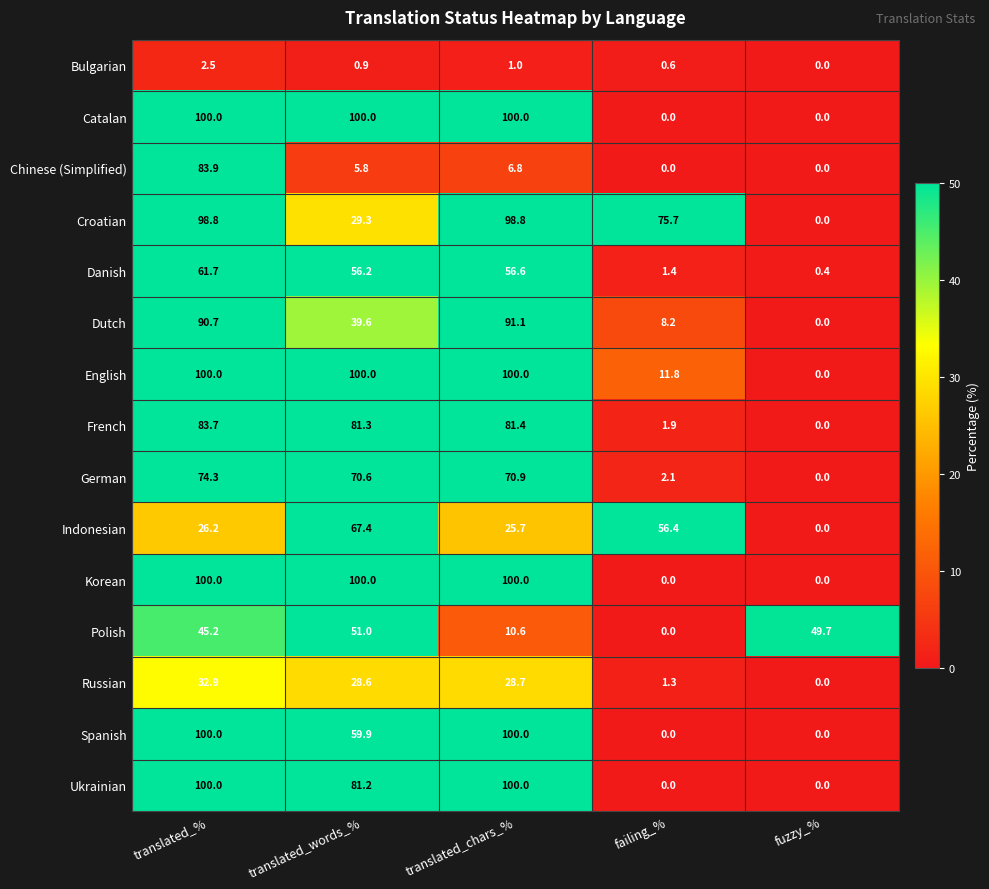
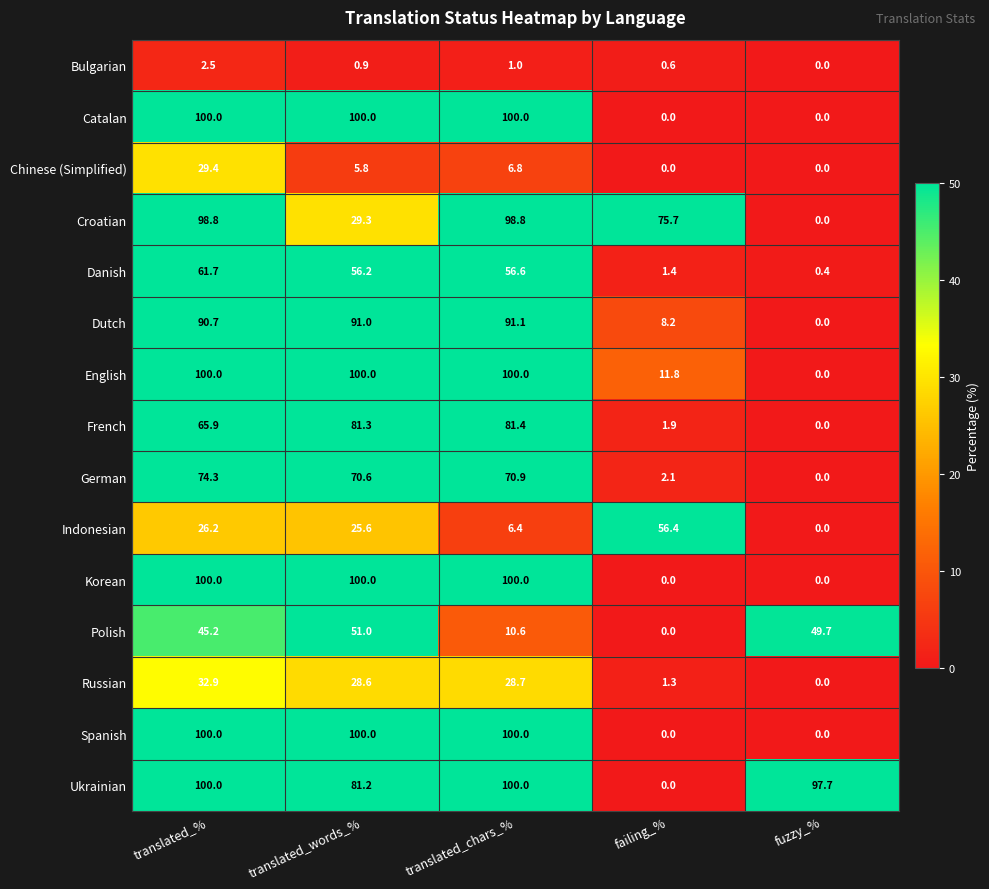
Chinese (Simplified), translated_%: 83.9 -> 29.4
Dutch, translated_words_%: 39.6 -> 91.0
French, translated_%: 83.7 -> 65.9
Indonesian, translated_words_%: 67.4 -> 25.6
Indonesian, translated_chars_%: 25.7 -> 6.4
Spanish, translated_words_%: 59.9 -> 100.0
Ukrainian, fuzzy_%: 0.0 -> 97.7
